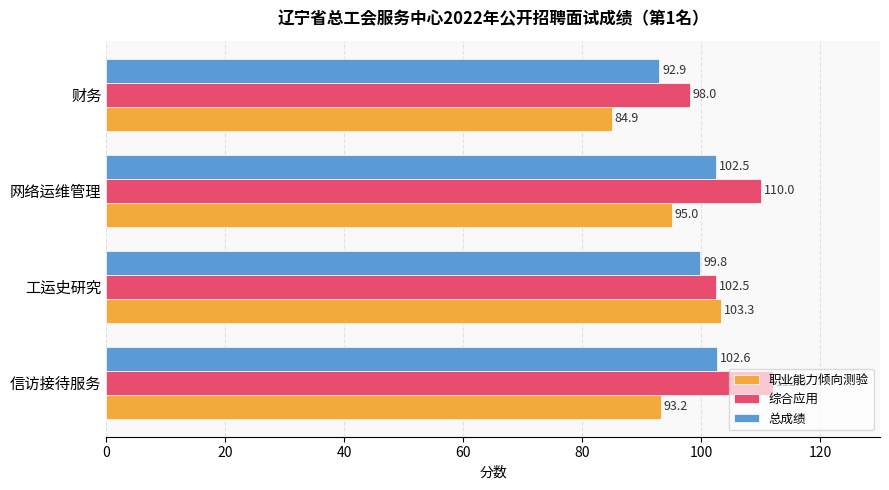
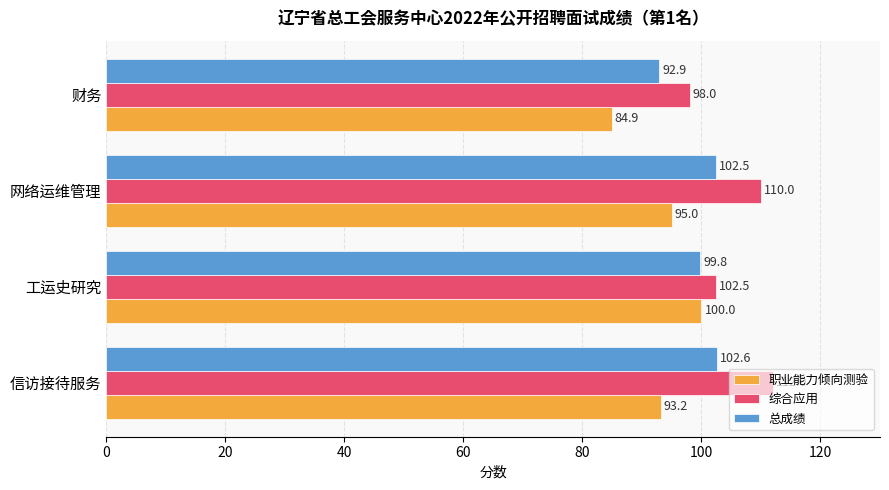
职业能力倾向测验, 工运史研究: 103.3 -> 100.0
